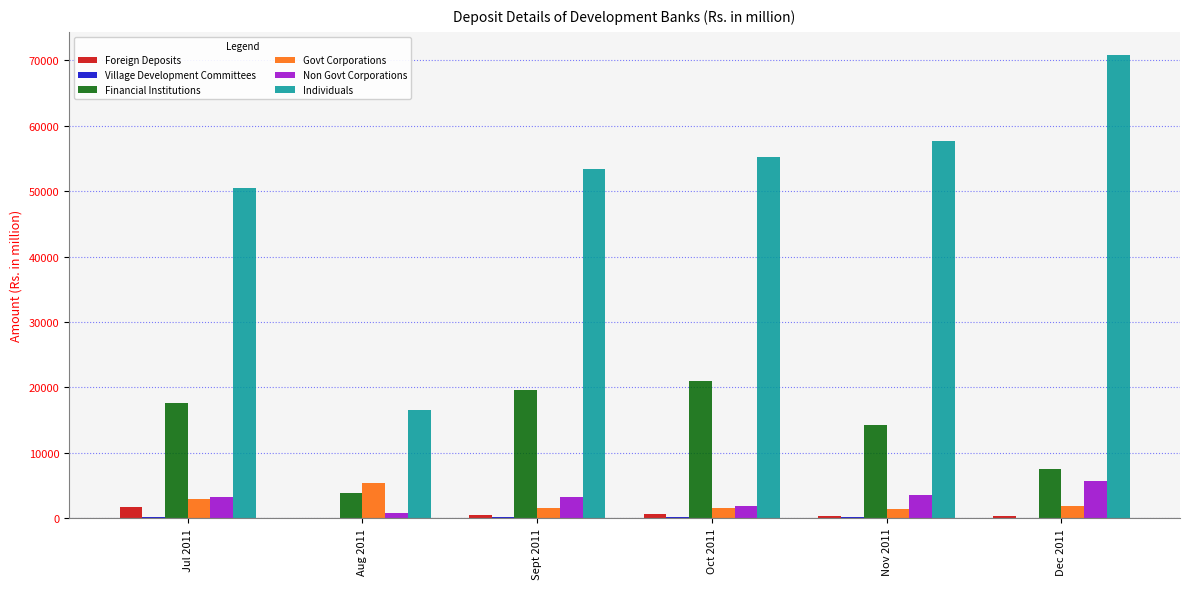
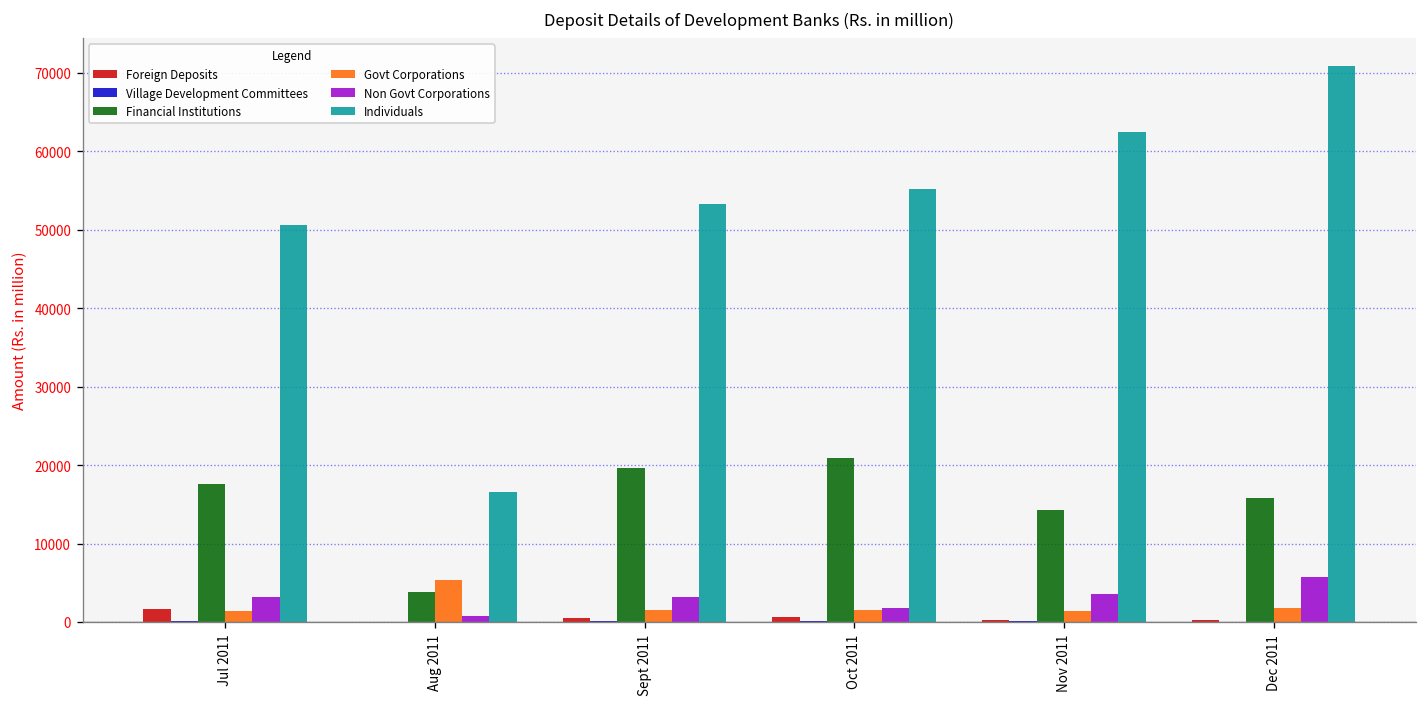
Govt Corporations, Jul 2011: 3000 -> 1000
Individuals, Nov 2011: 58000 -> 62000
Financial Institutions, Dec 2011: 8000 -> 16000
